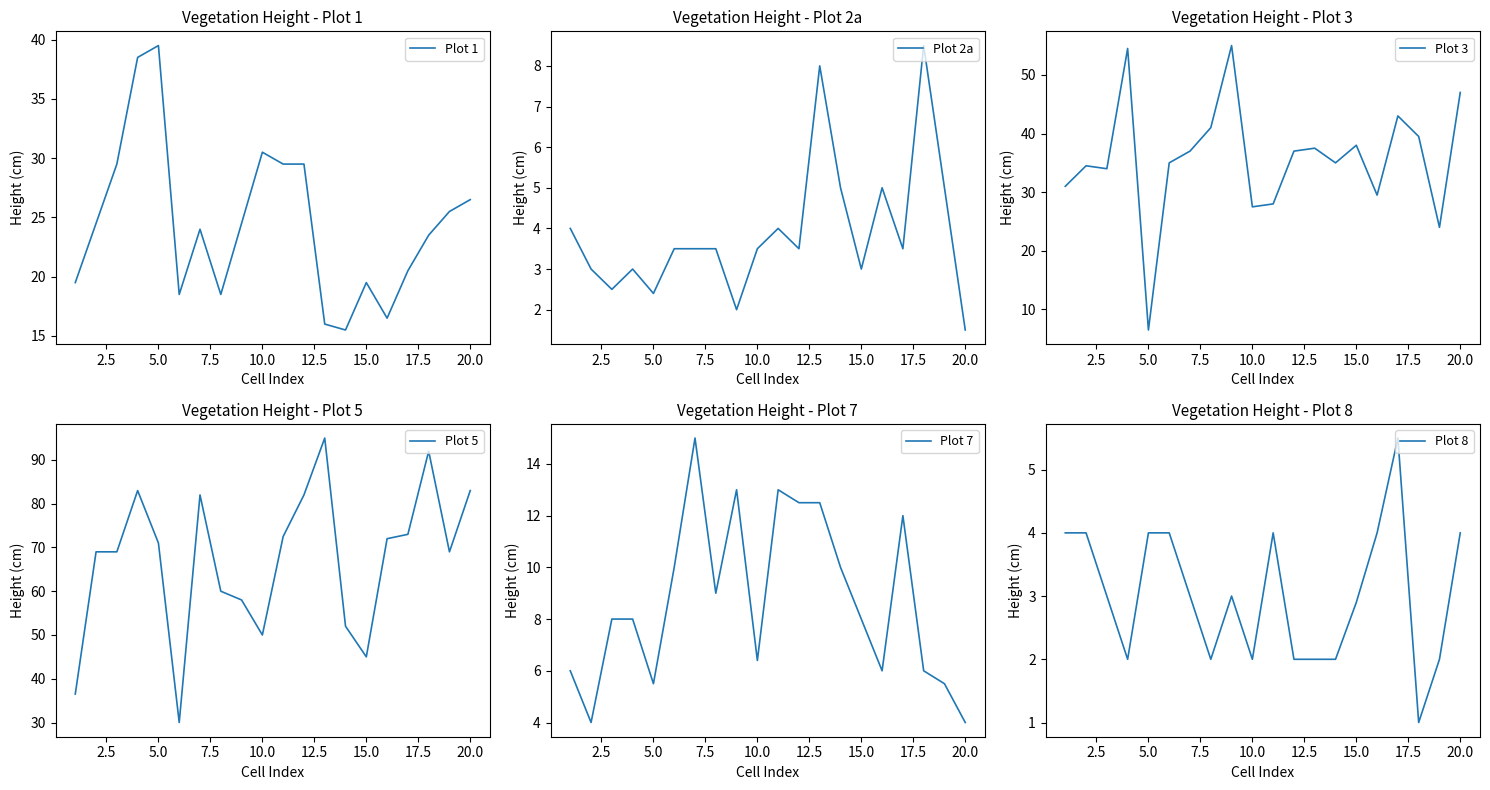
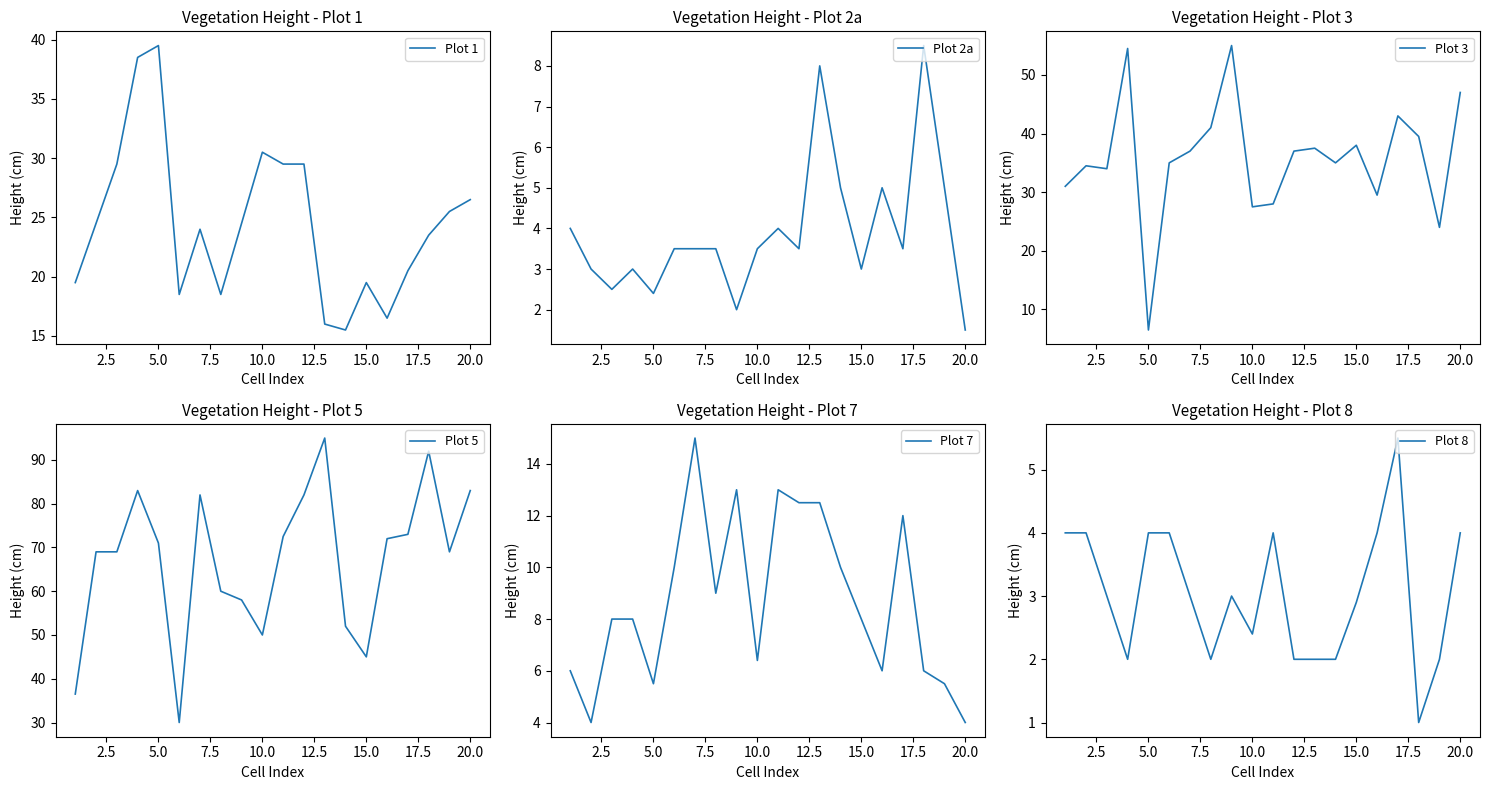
Vegetation Height - Plot 8, 10.0: 2.0 -> 2.4
